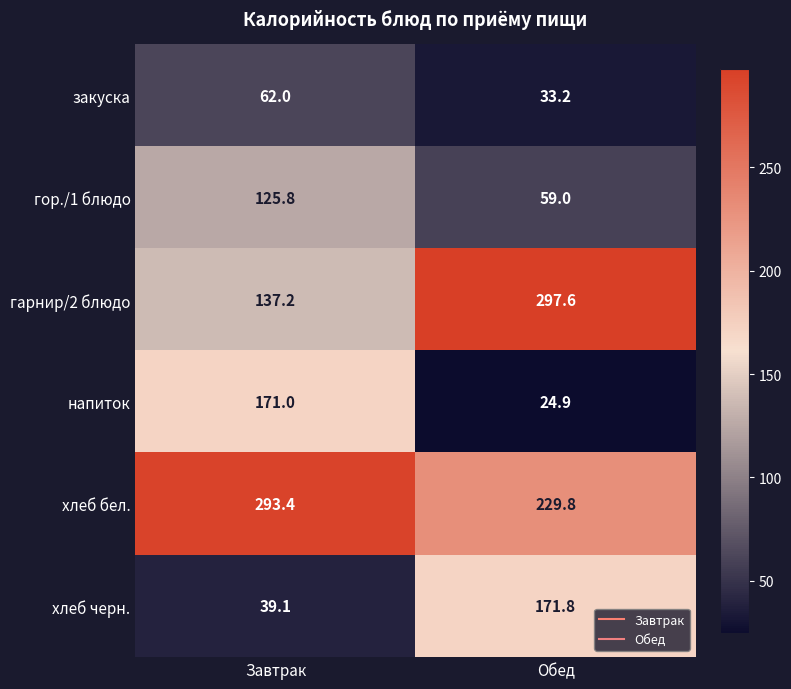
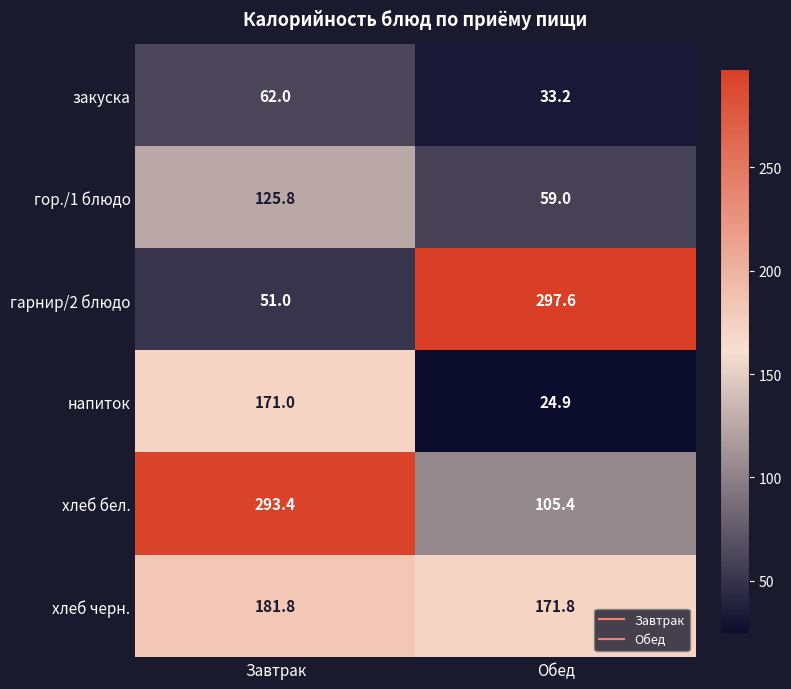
гарнир/2 блюдо, Завтрак: 137.2 -> 51.0
хлеб бел., Обед: 229.8 -> 105.4
хлеб черн., Завтрак: 39.1 -> 181.8
